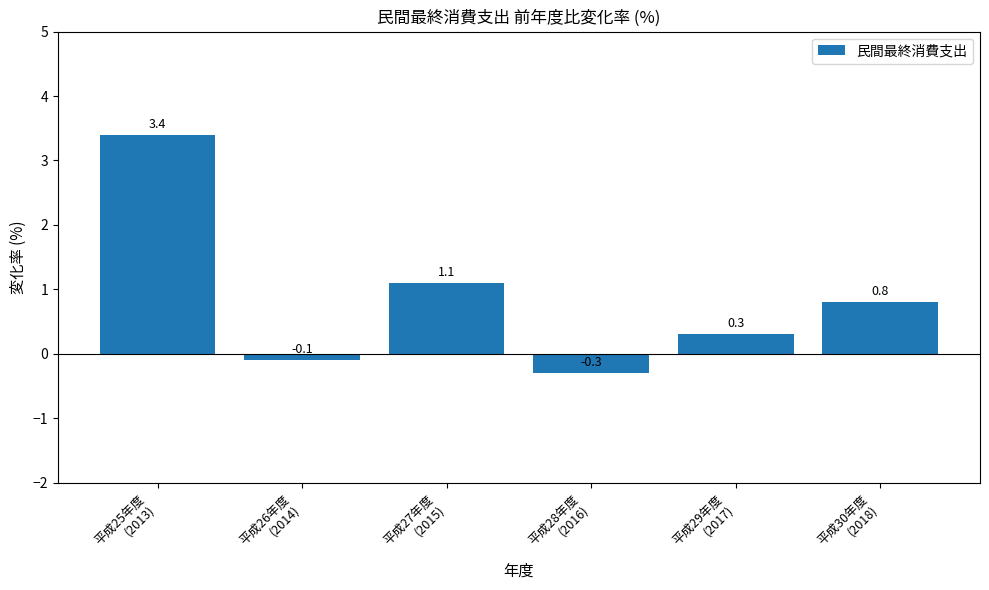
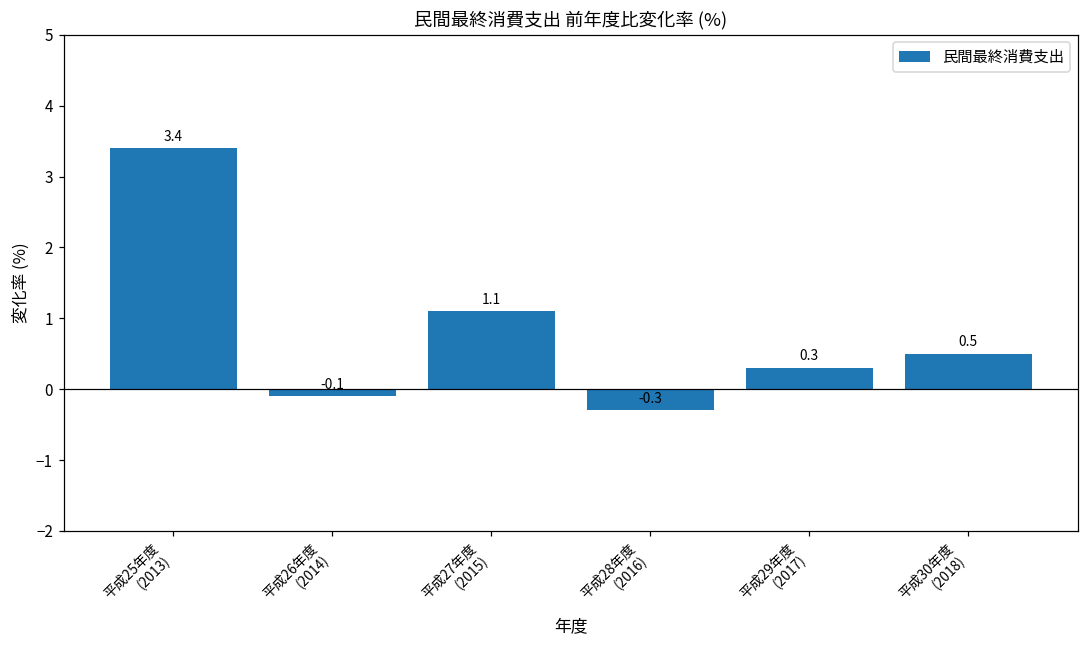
平成30年度 (2018): 0.8 -> 0.5
